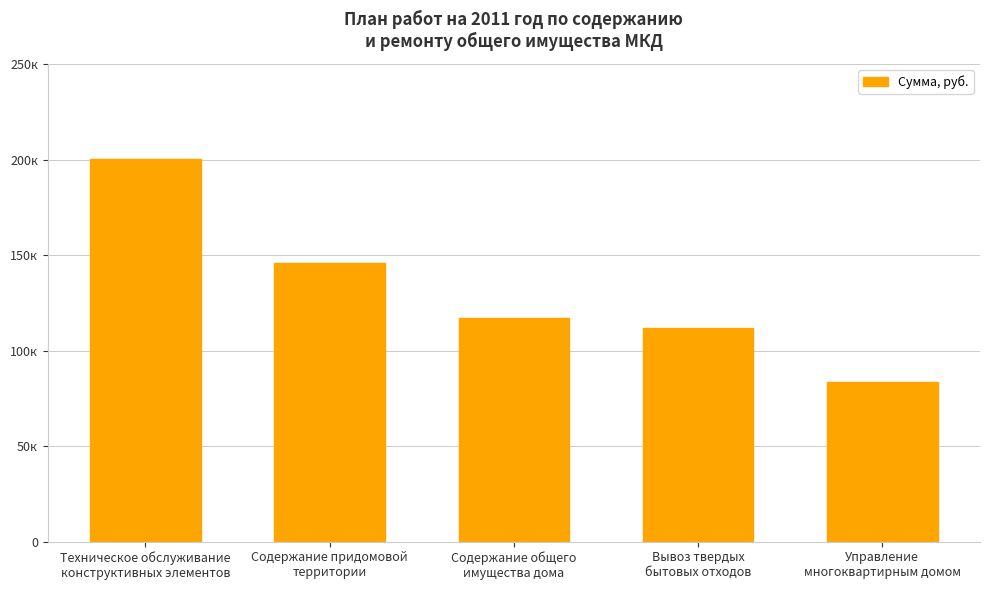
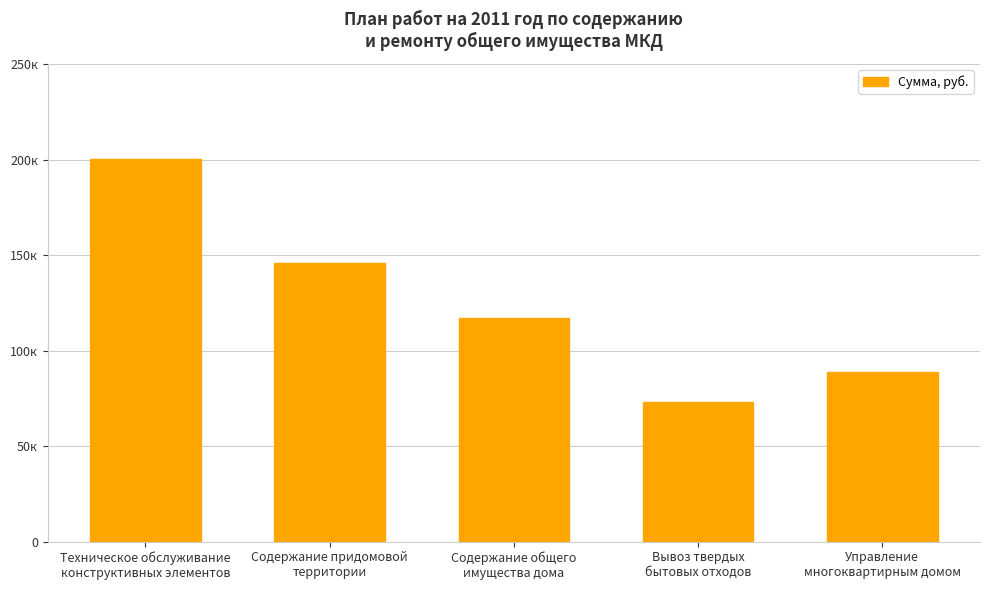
Вывоз твердых бытовых отходов: 112к -> 73к
Управление многоквартирным домом: 84к -> 89к
